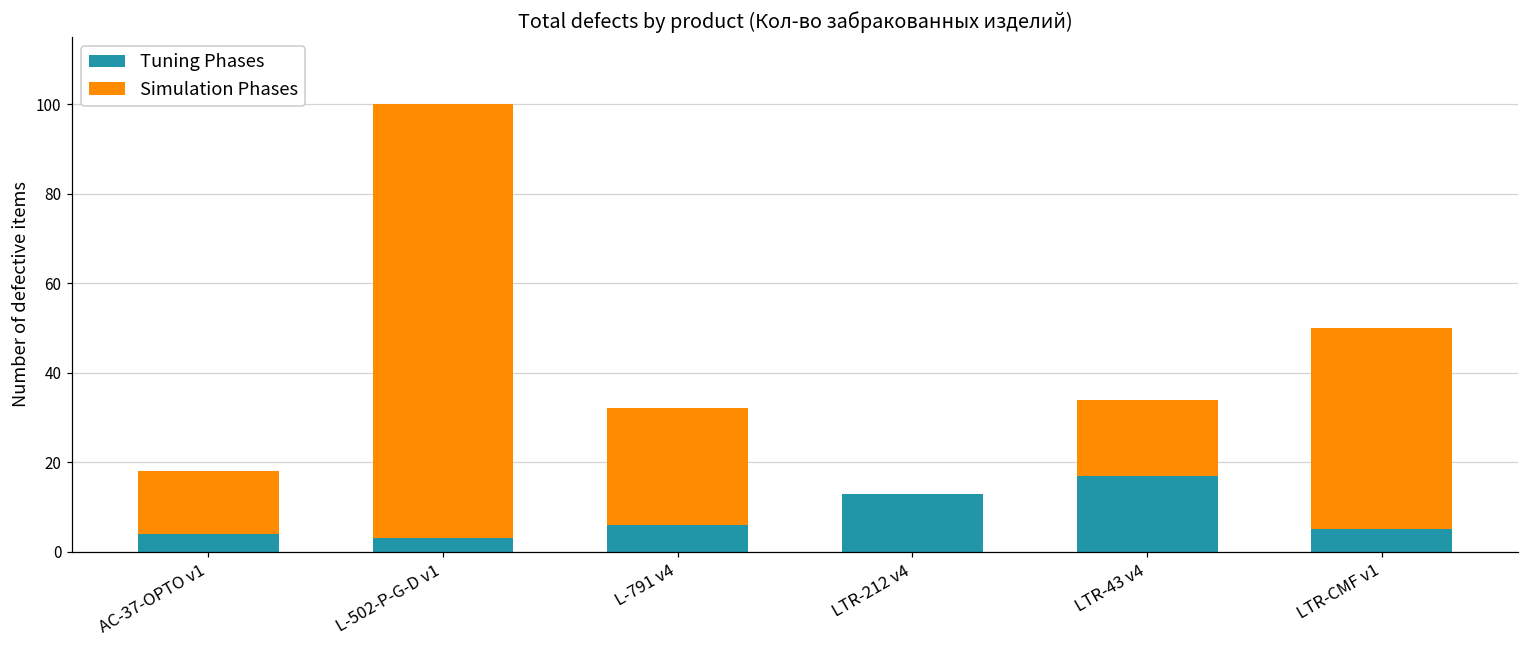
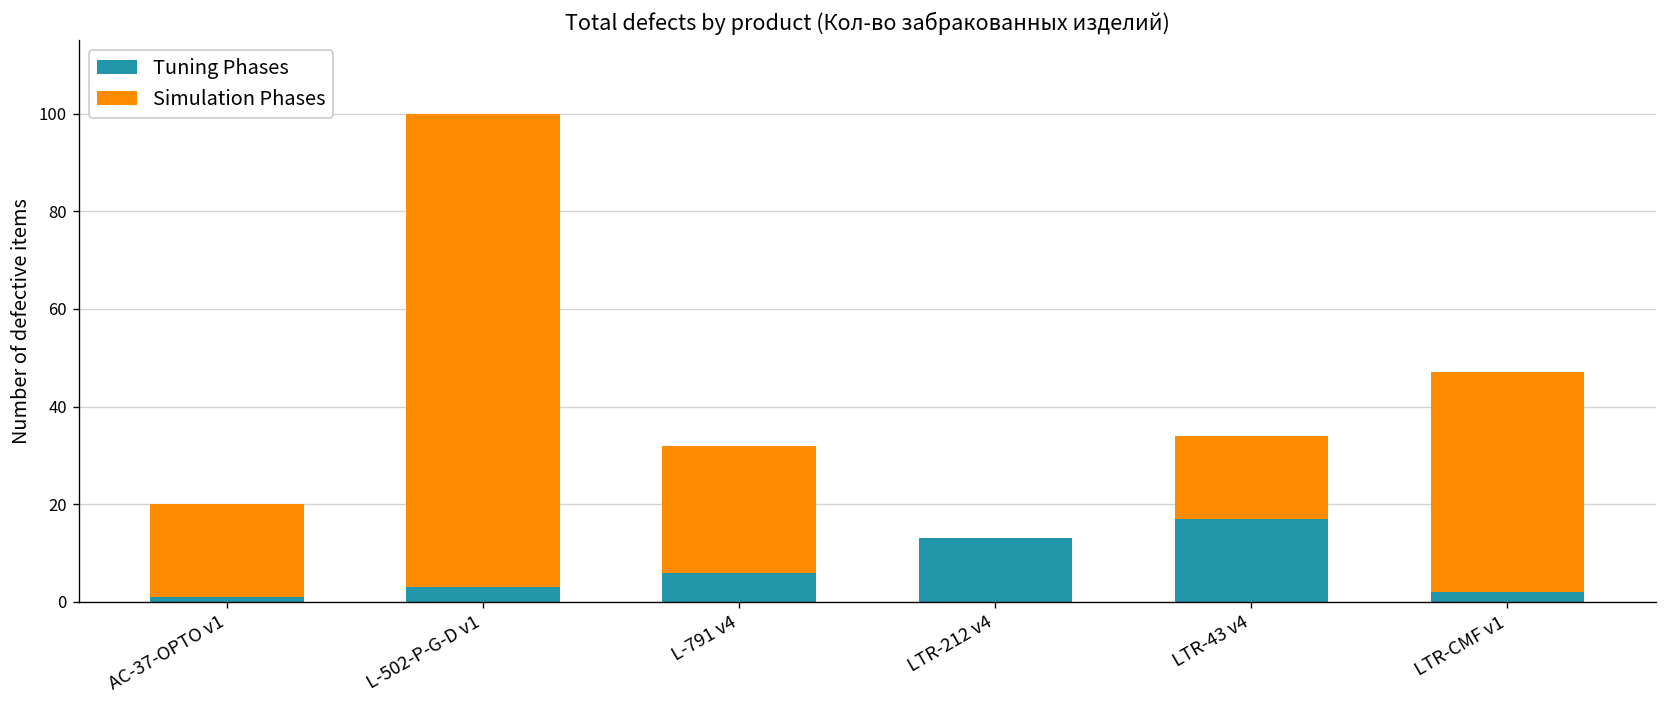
Tuning Phases, AC-37-OPTO v1: 4 -> 1
Simulation Phases, AC-37-OPTO v1: 14 -> 19
Tuning Phases, LTR-CMF v1: 5 -> 2
